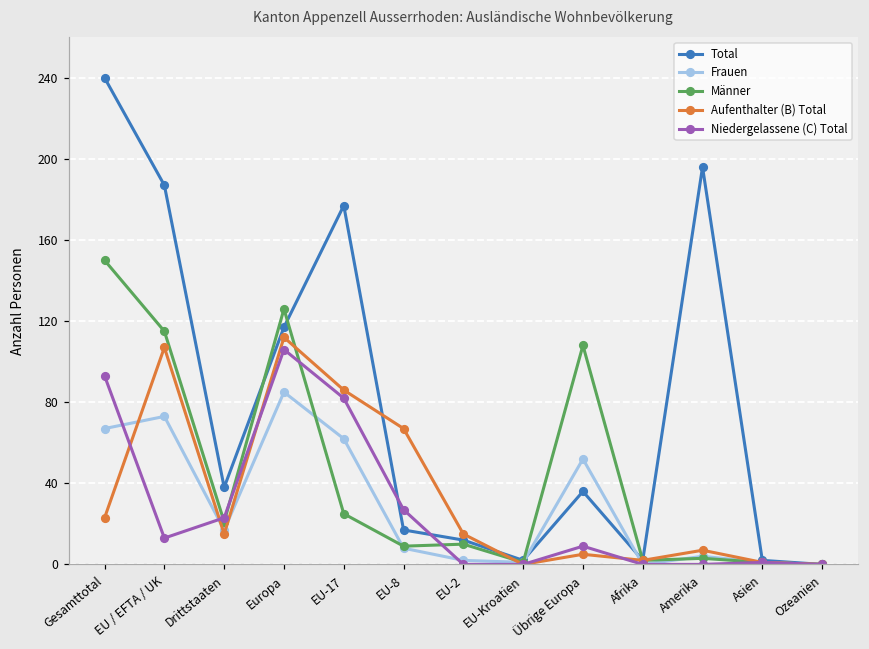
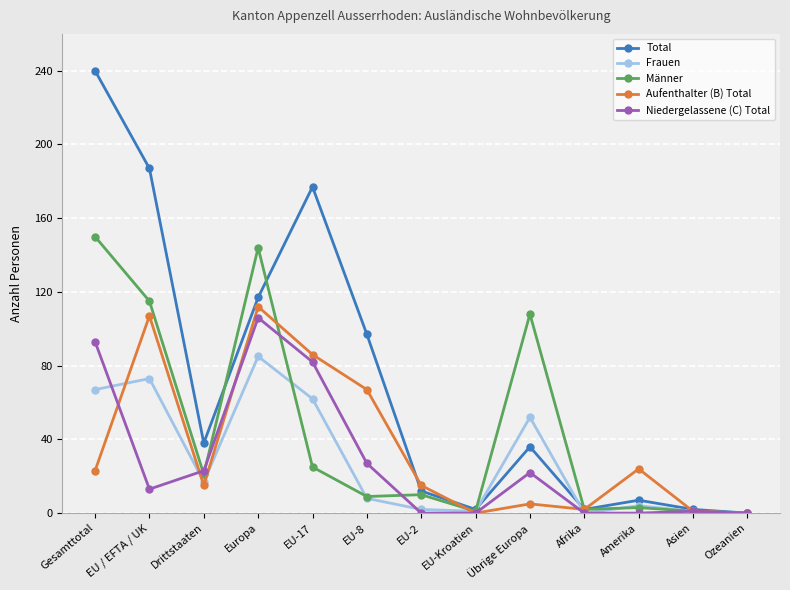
Männer, Europa: 126 -> 144
Total, EU-8: 17 -> 97
Niedergelassene (C) Total, Übrige Europa: 9 -> 22
Total, Amerika: 196 -> 7
Aufenthalter (B) Total, Amerika: 7 -> 24
